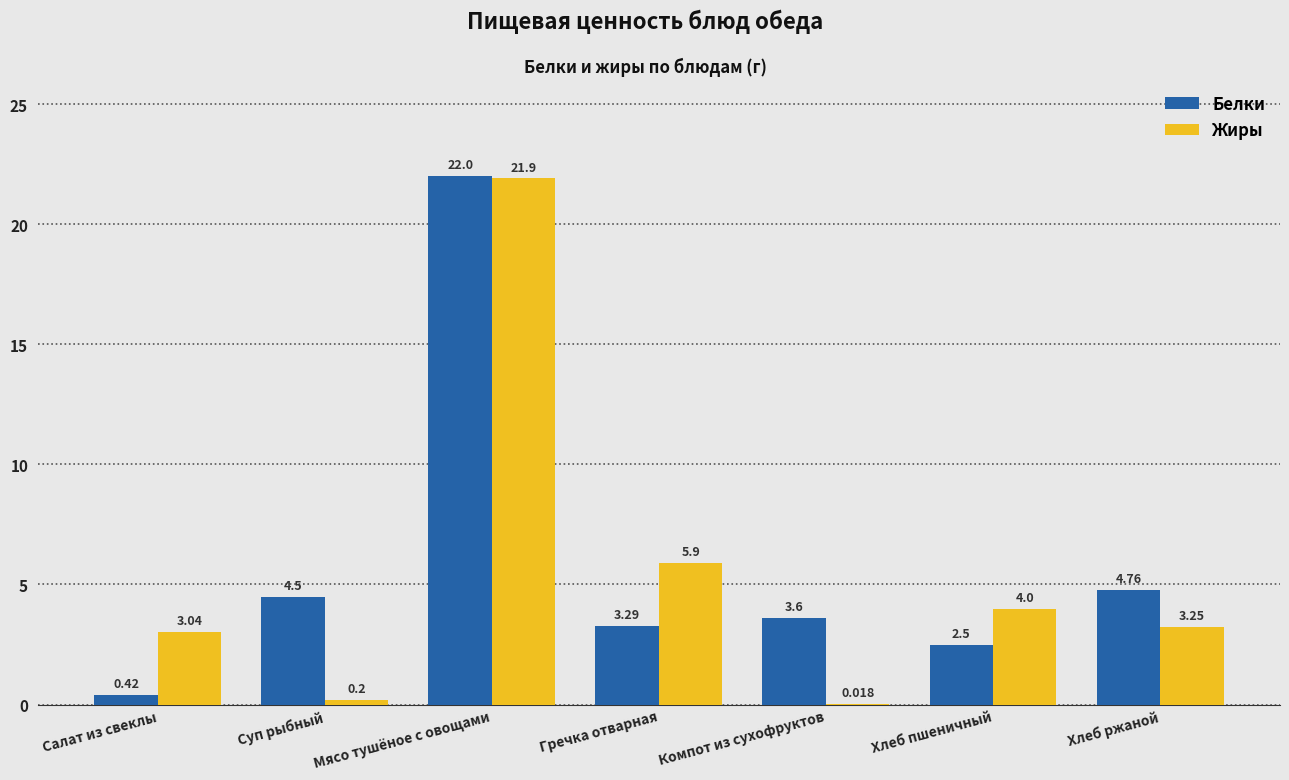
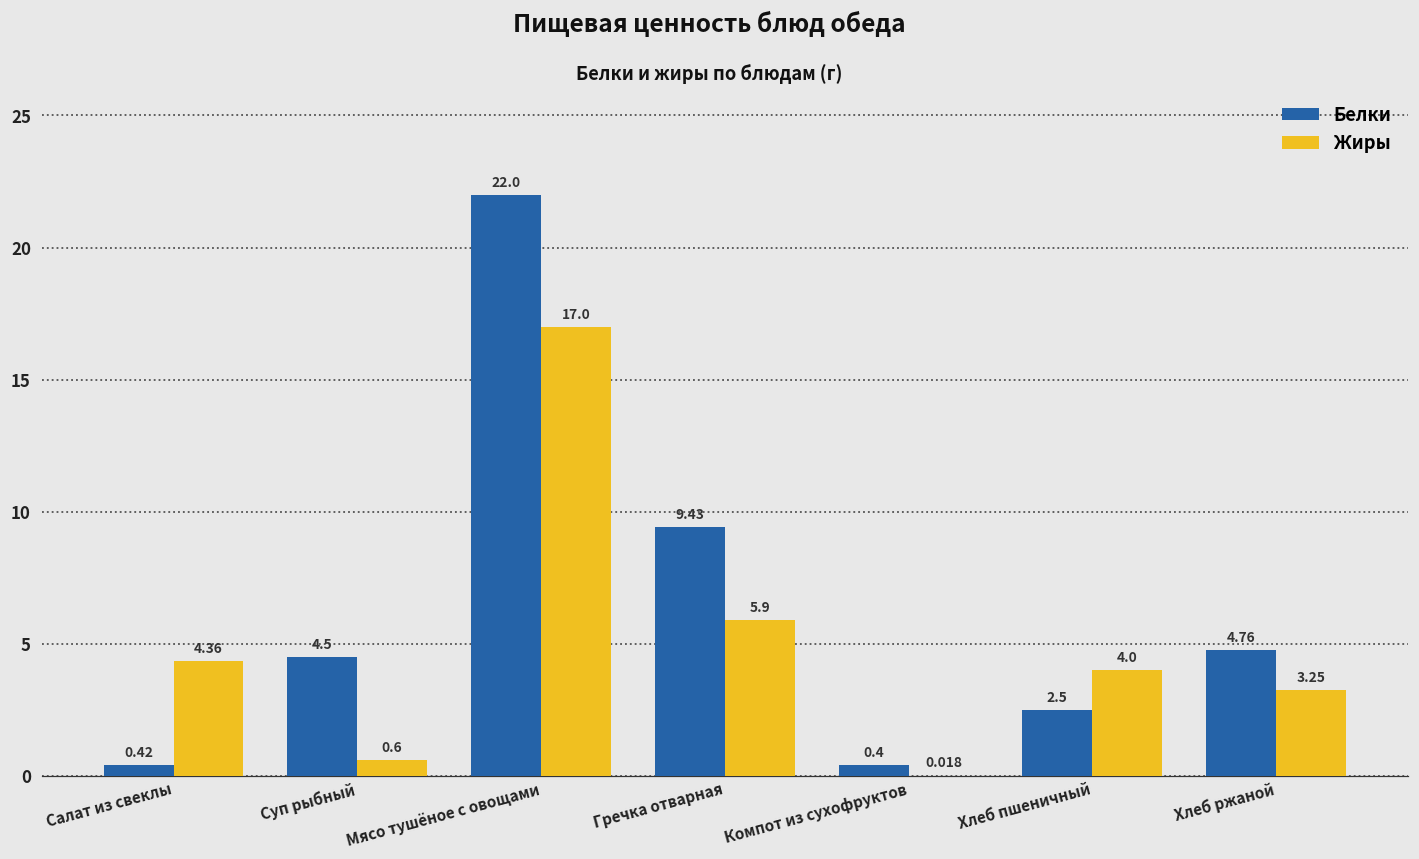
Жиры, Салат из свеклы: 3.04 -> 4.36
Жиры, Суп рыбный: 0.2 -> 0.6
Жиры, Мясо тушёное с овощами: 21.9 -> 17.0
Белки, Гречка отварная: 3.29 -> 9.43
Белки, Компот из сухофруктов: 3.6 -> 0.4
